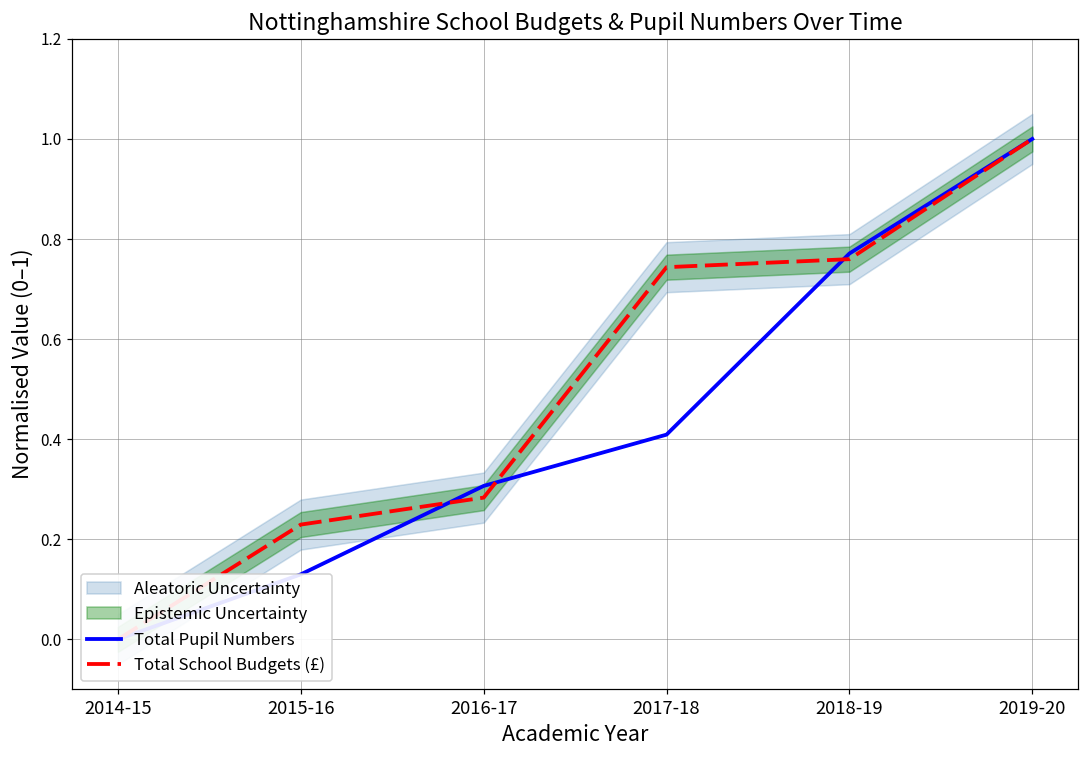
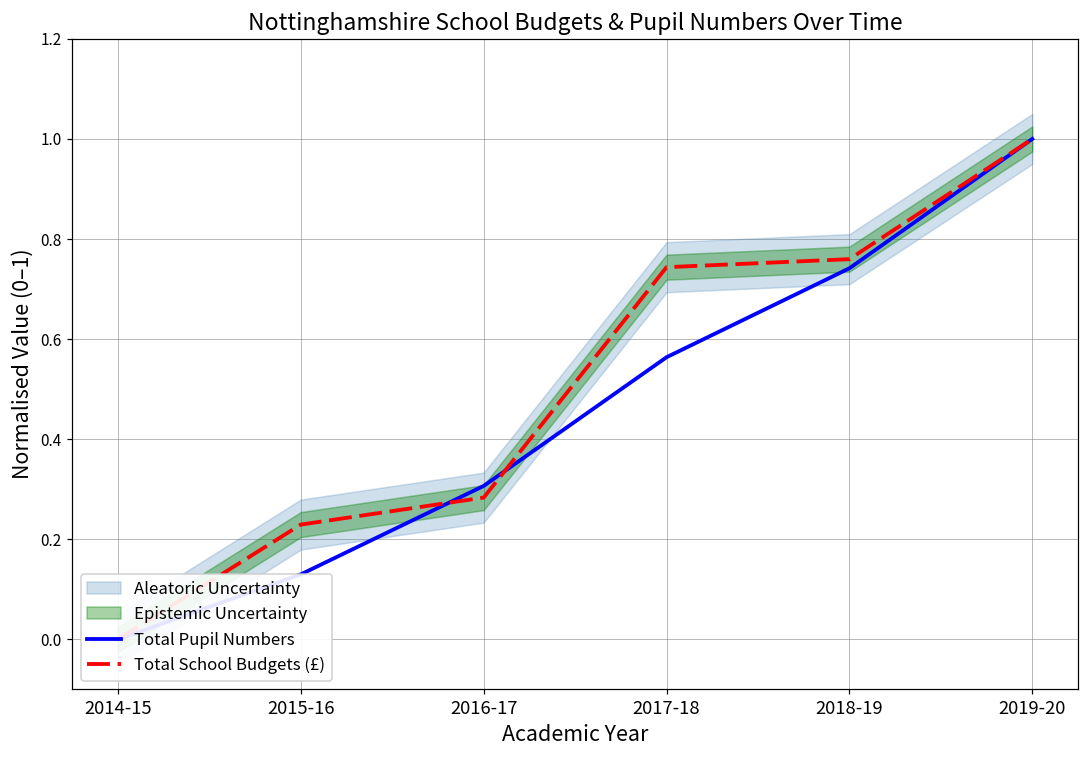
Total Pupil Numbers, 2017-18: 0.41 -> 0.56
Total Pupil Numbers, 2018-19: 0.77 -> 0.74
